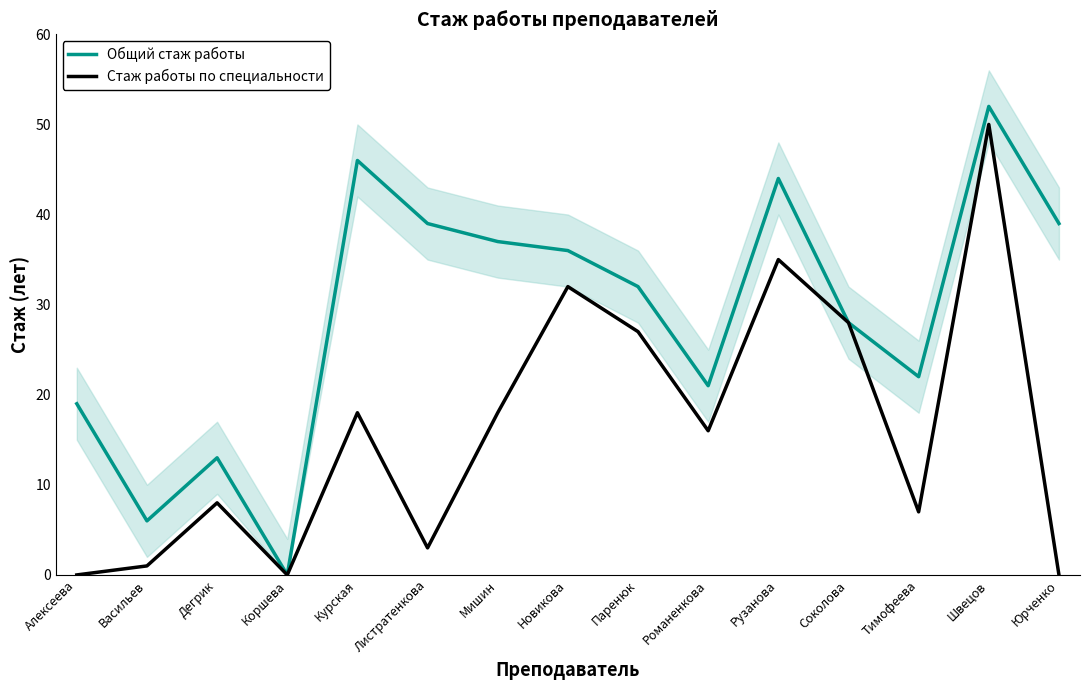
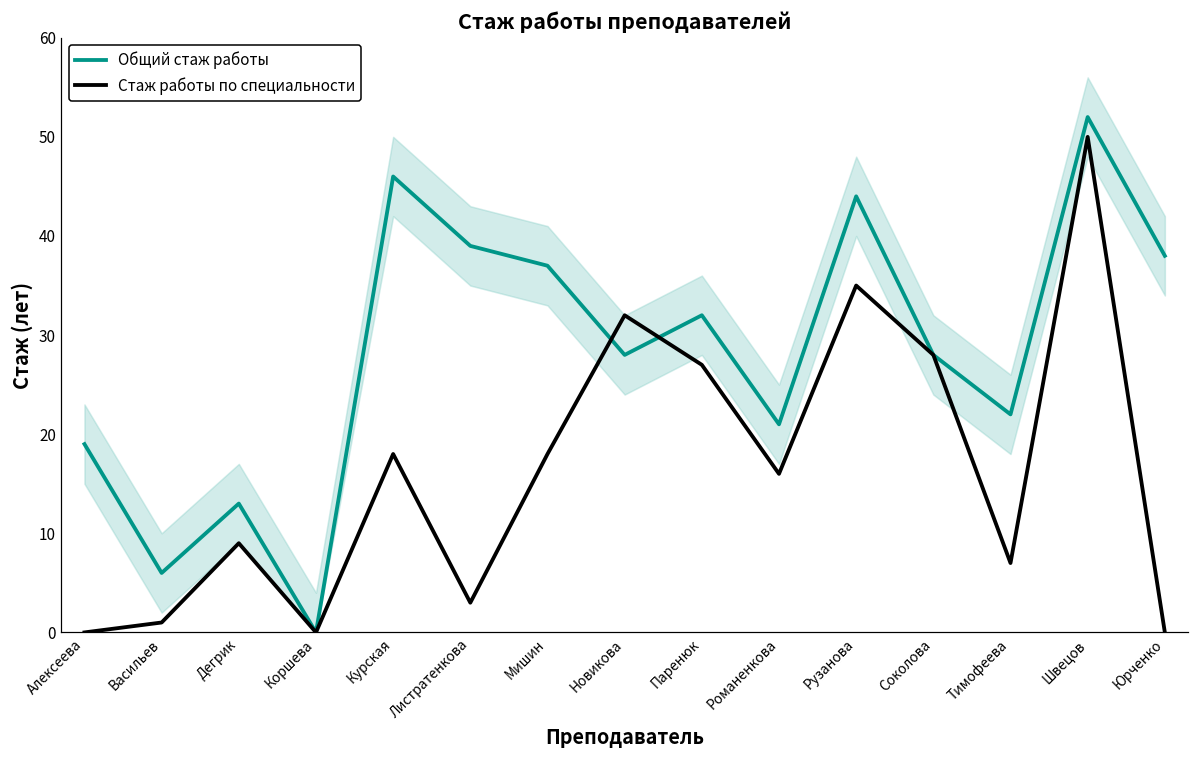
Стаж работы по специальности, Дегрик: 8 -> 9
Общий стаж работы, Новикова: 36 -> 28
Общий стаж работы, Юрченко: 39 -> 38
